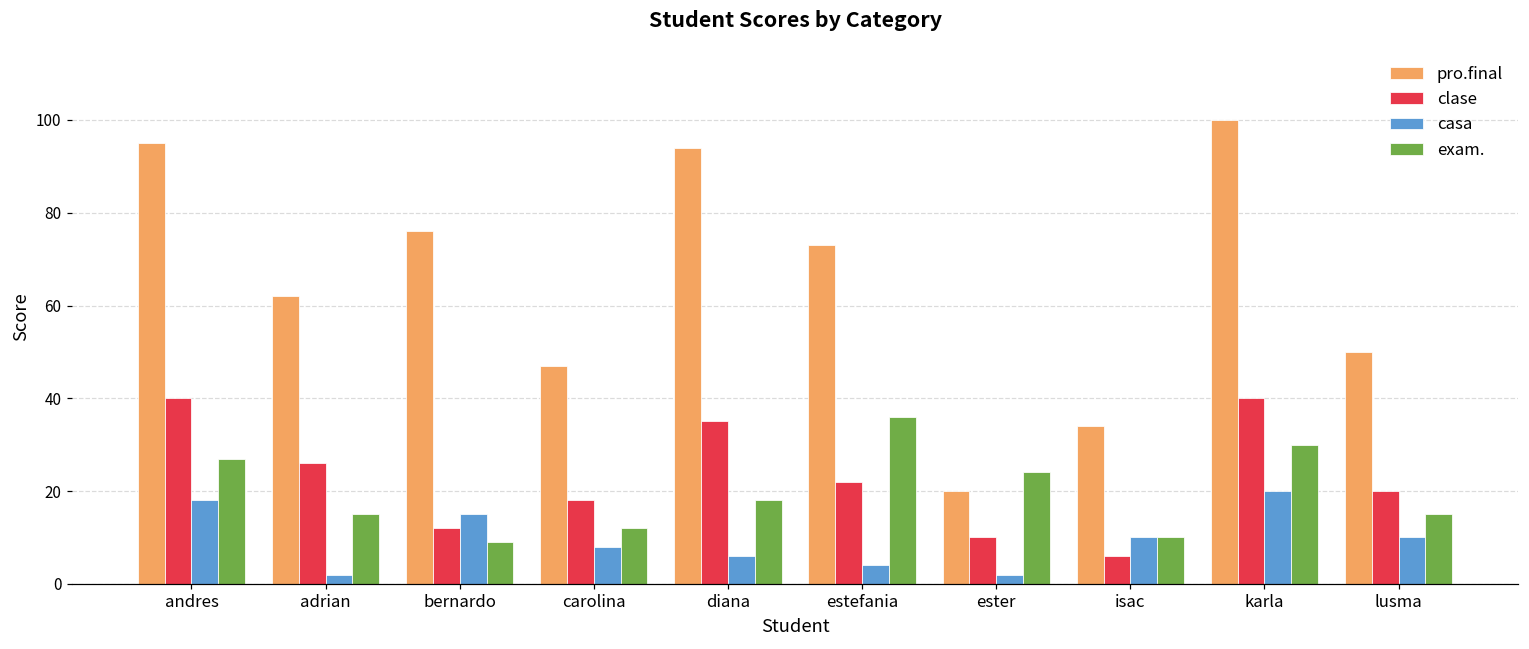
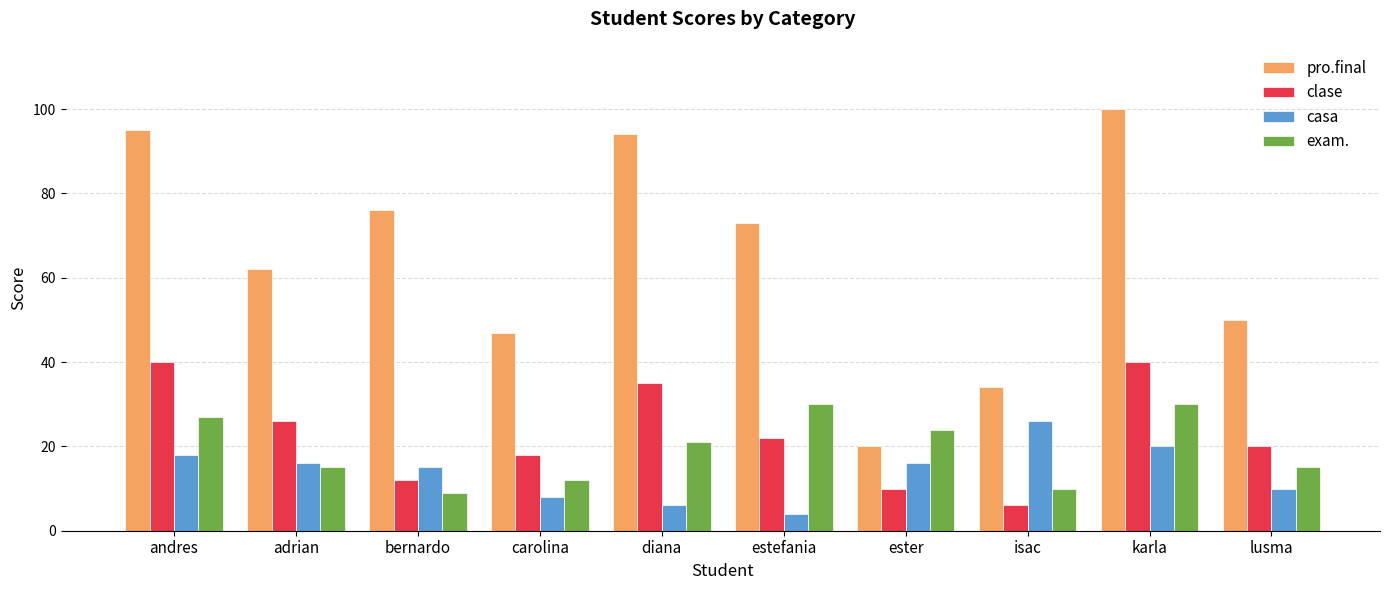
casa, adrian: 2 -> 16
exam., diana: 18 -> 21
exam., estefania: 36 -> 30
casa, ester: 2 -> 16
casa, isac: 10 -> 26
